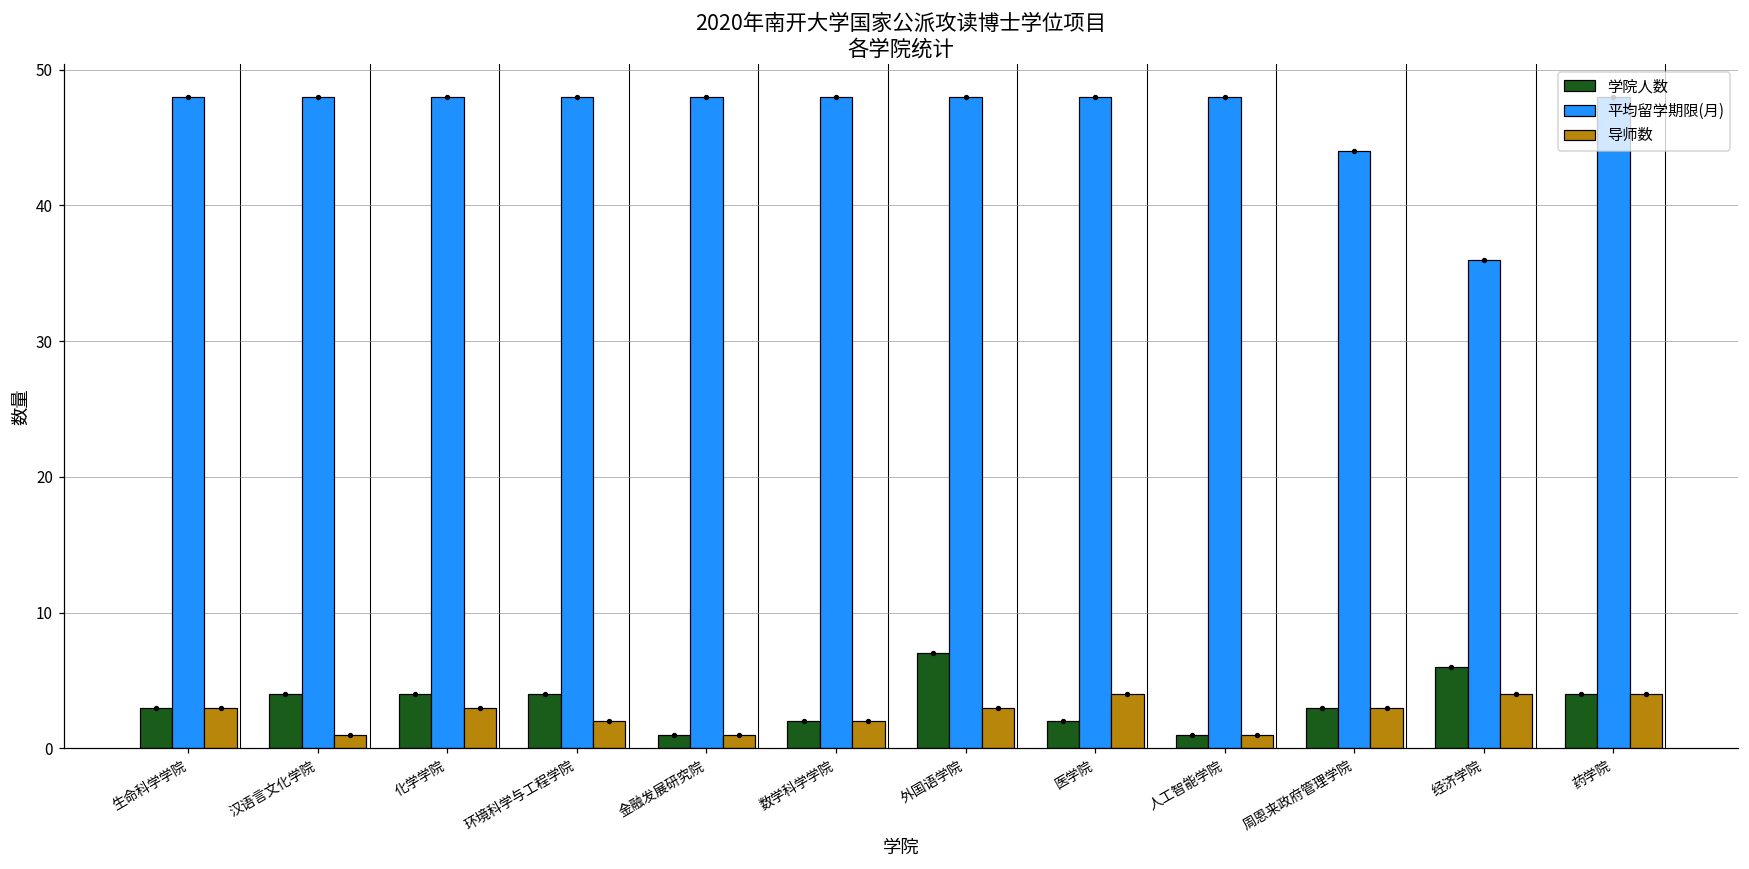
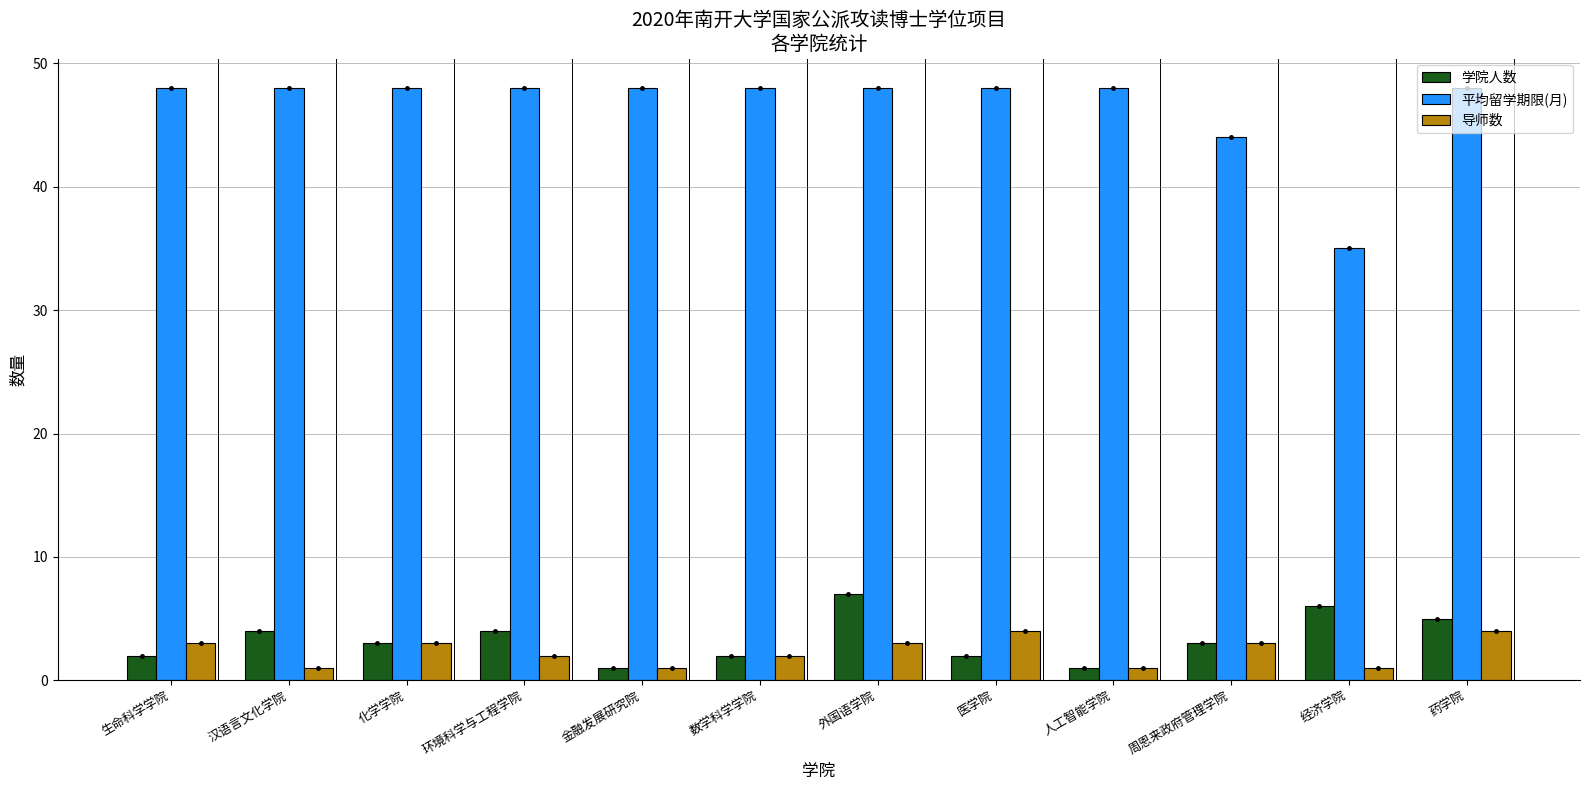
学院人数, 生命科学学院: 3 -> 2
学院人数, 化学学院: 4 -> 3
平均留学期限(月), 经济学院: 36 -> 35
导师数, 经济学院: 4 -> 1
学院人数, 药学院: 4 -> 5
